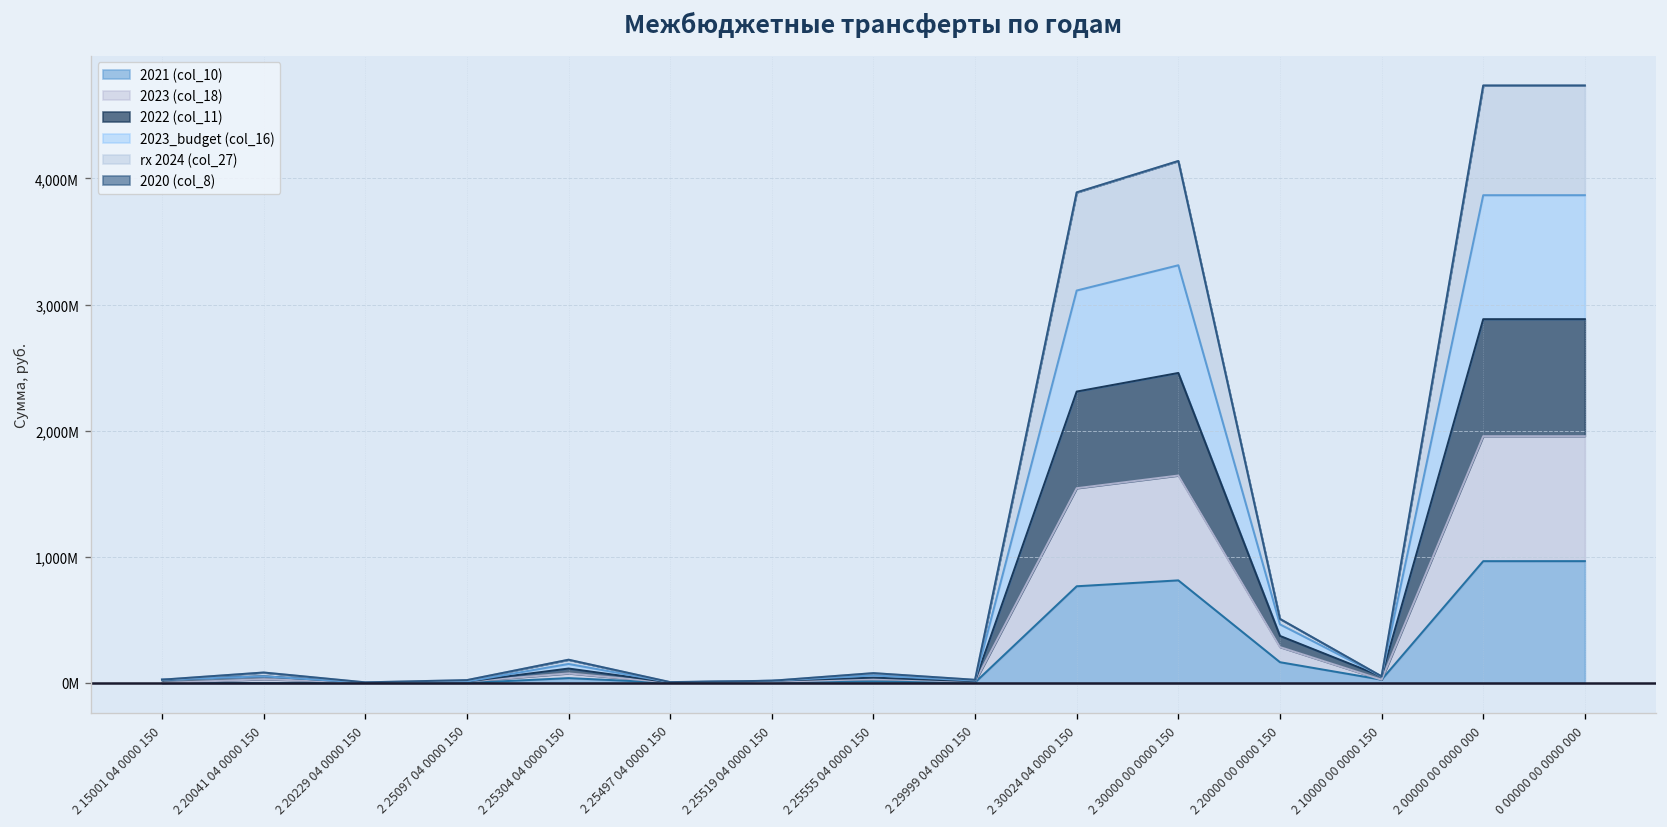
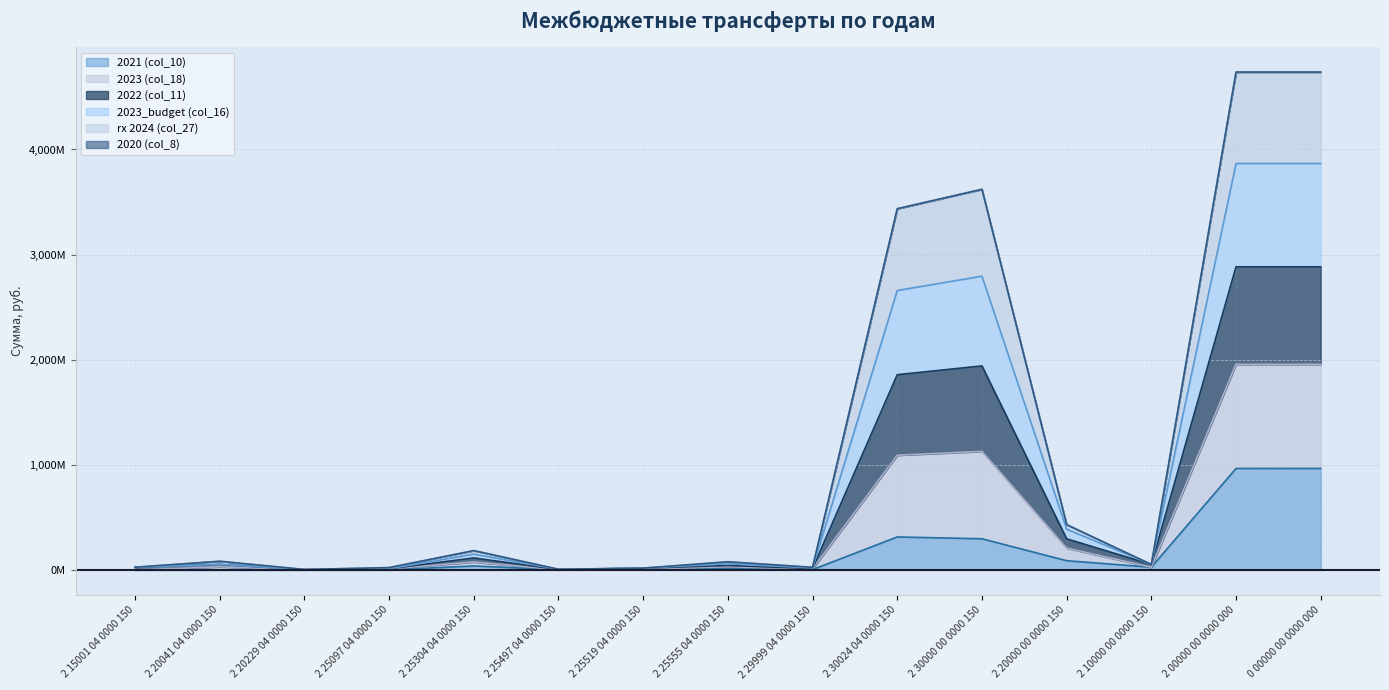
2021 (col_10), 2 30024 04 0000 150: 770,000,000 -> 310,000,000
2021 (col_10), 2 30000 00 0000 150: 810,000,000 -> 300,000,000
2021 (col_10), 2 20000 00 0000 150: 160,000,000 -> 90,000,000
